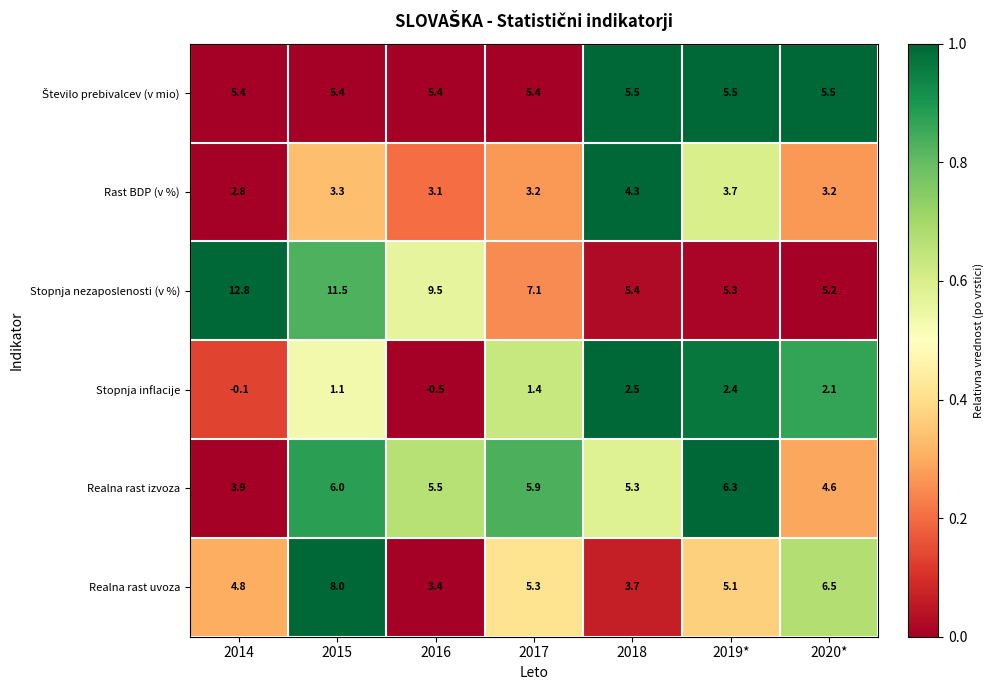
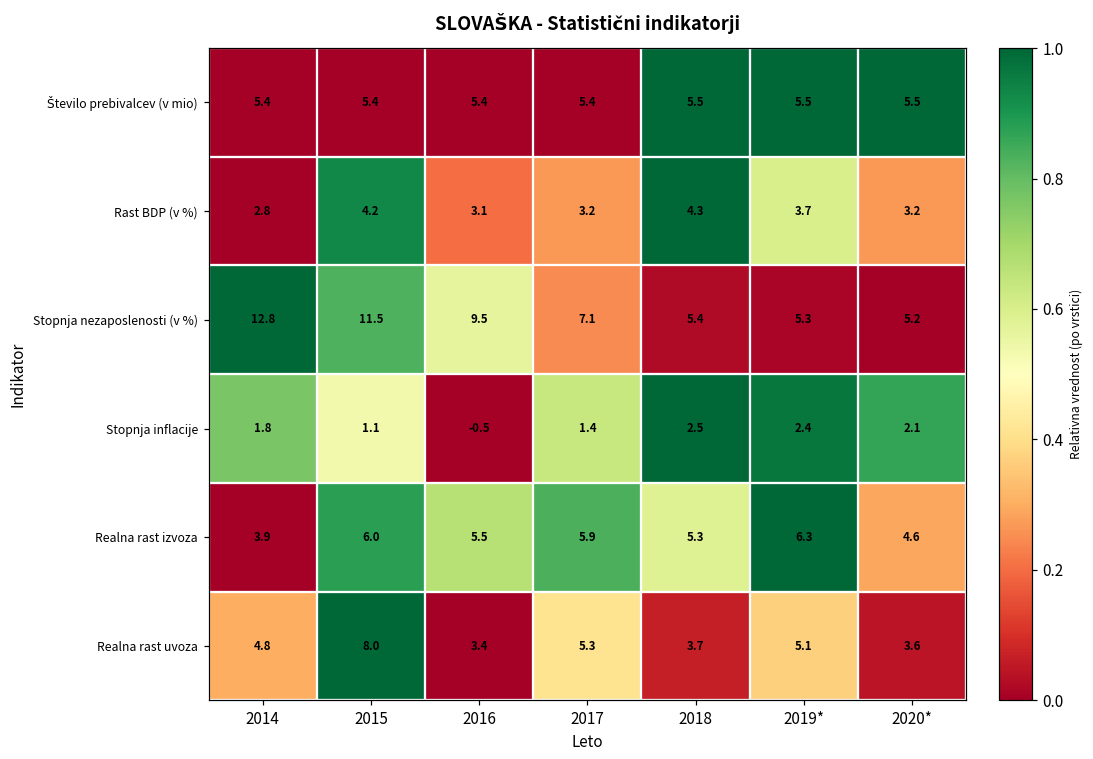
Rast BDP (v %), 2015: 3.3 -> 4.2
Stopnja inflacije, 2014: -0.1 -> 1.8
Realna rast uvoza, 2020*: 6.5 -> 3.6
